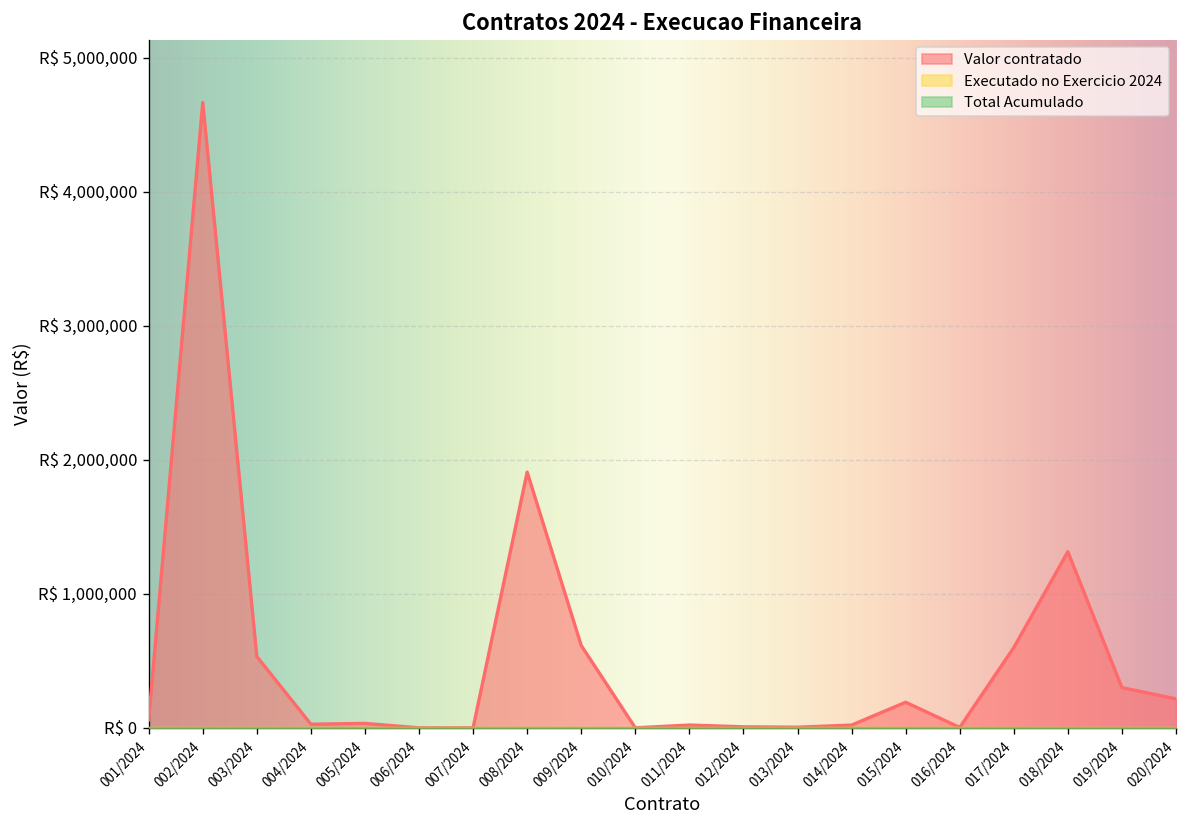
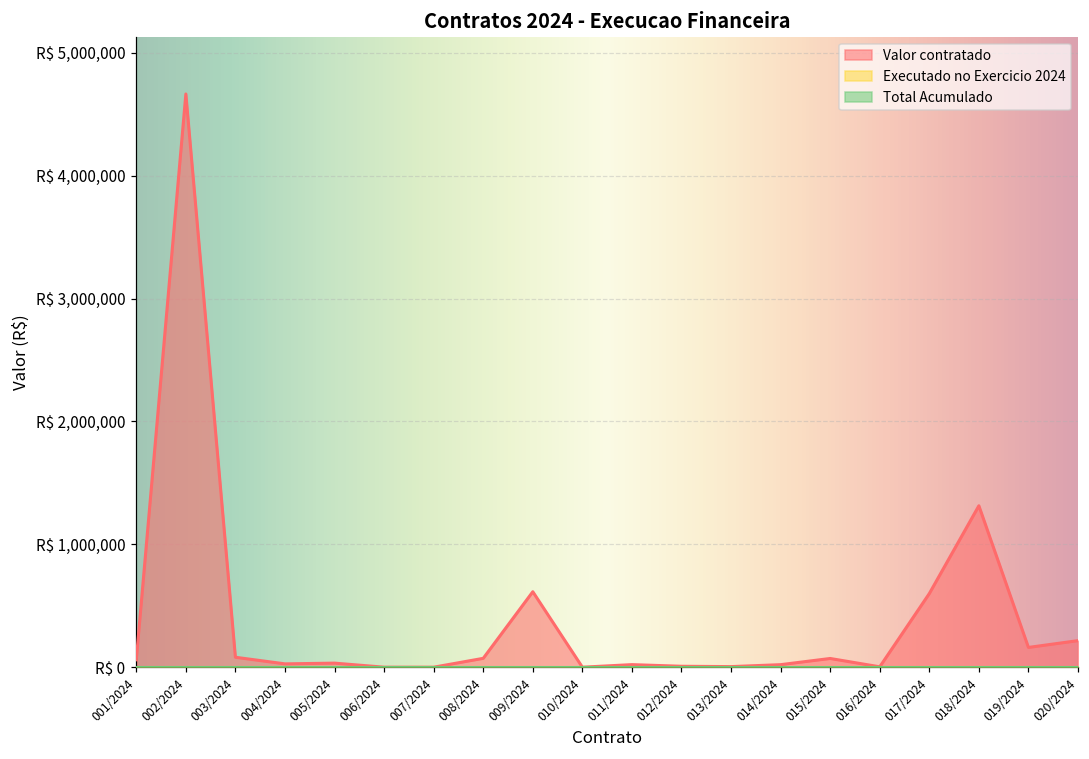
Valor contratado, 003/2024: R$ 530,000 -> R$ 80,000
Valor contratado, 008/2024: R$ 1,910,000 -> R$ 70,000
Valor contratado, 015/2024: R$ 190,000 -> R$ 70,000
Valor contratado, 019/2024: R$ 300,000 -> R$ 160,000
